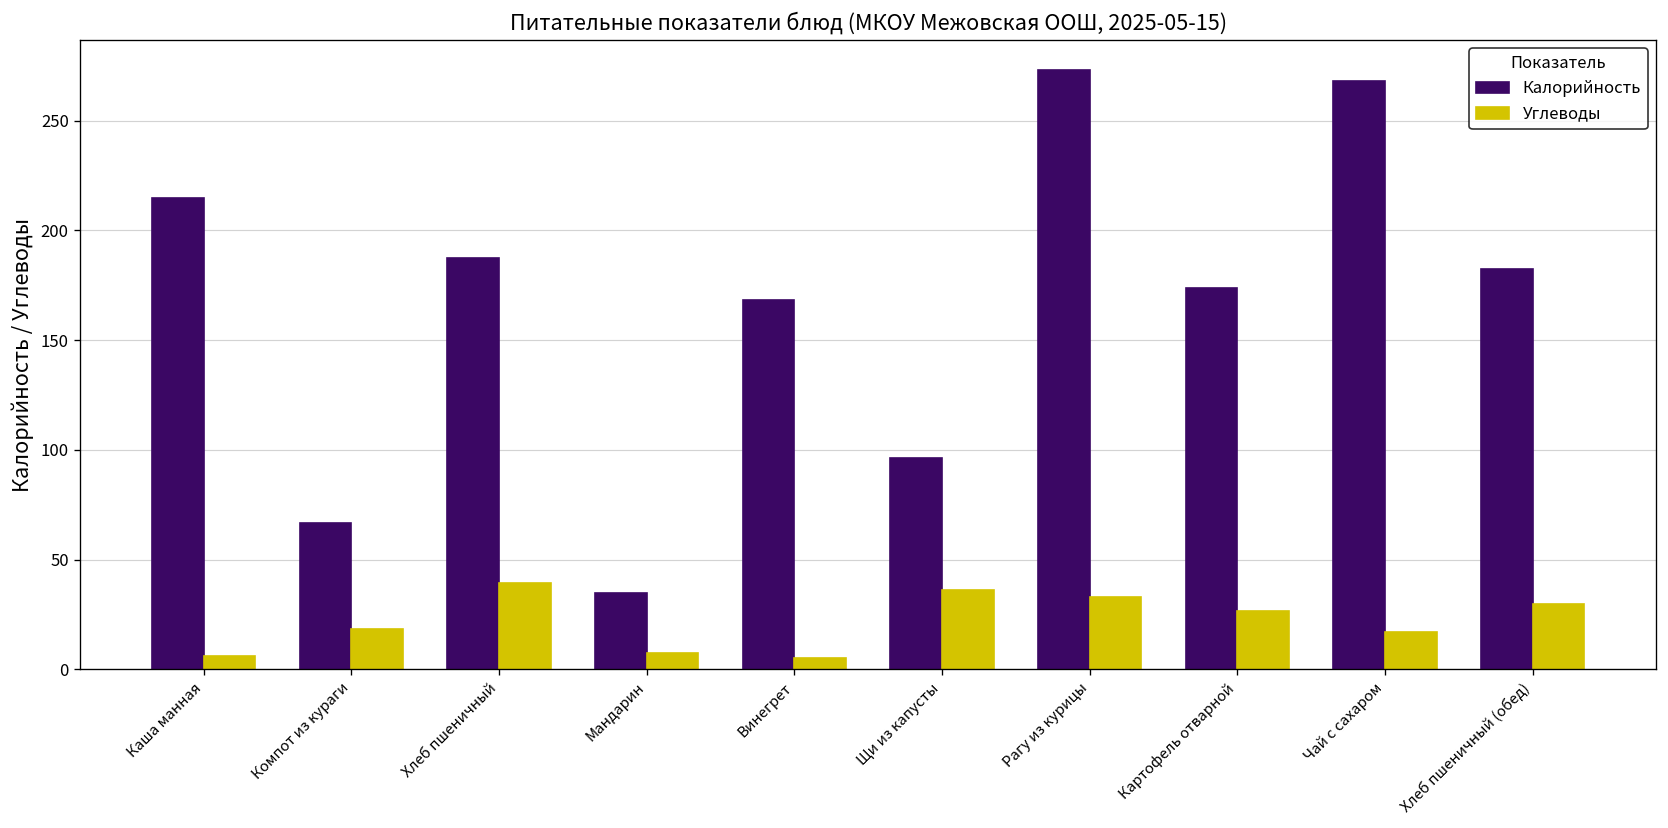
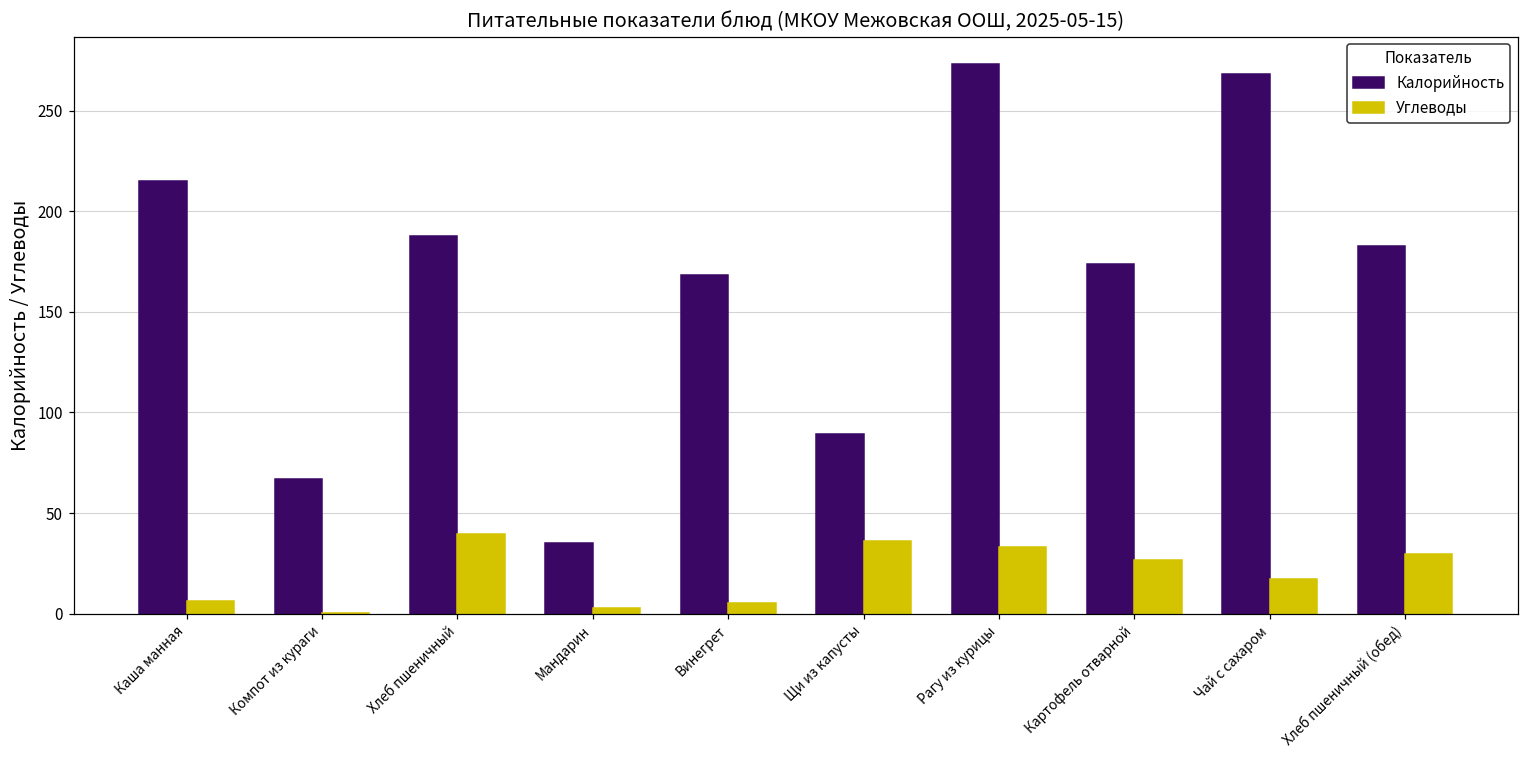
Углеводы, Компот из кураги: 19 -> 0
Углеводы, Мандарин: 8 -> 3
Калорийность, Щи из капусты: 96 -> 89
